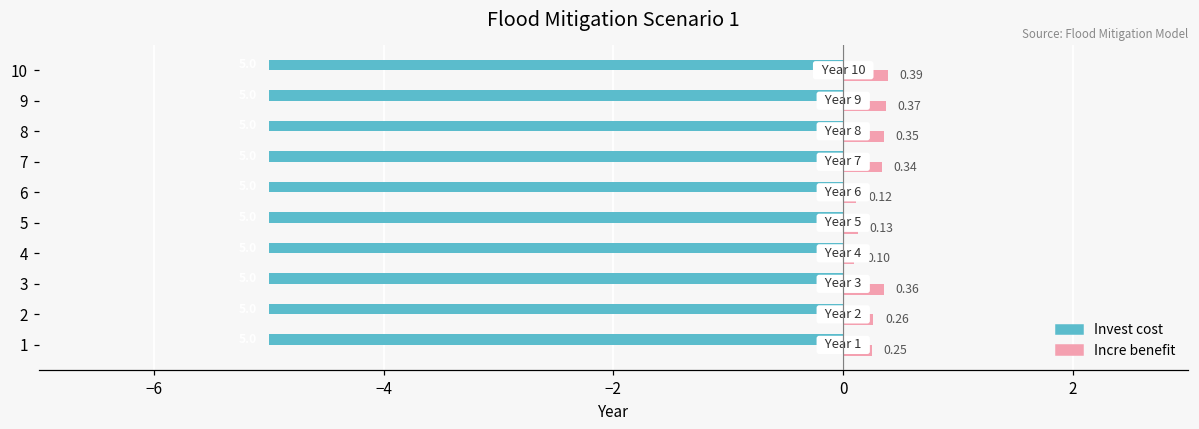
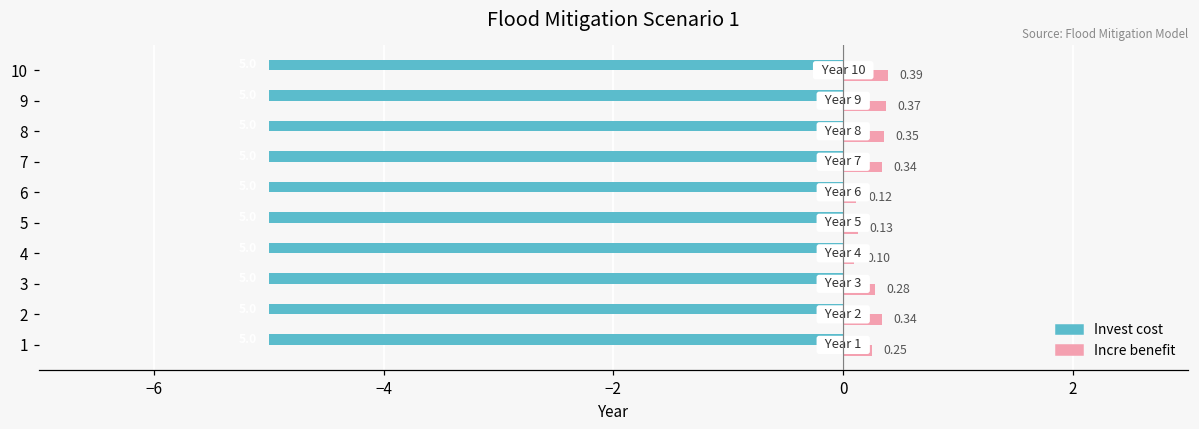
Incre benefit, 3: 0.36 -> 0.28
Incre benefit, 2: 0.26 -> 0.34
